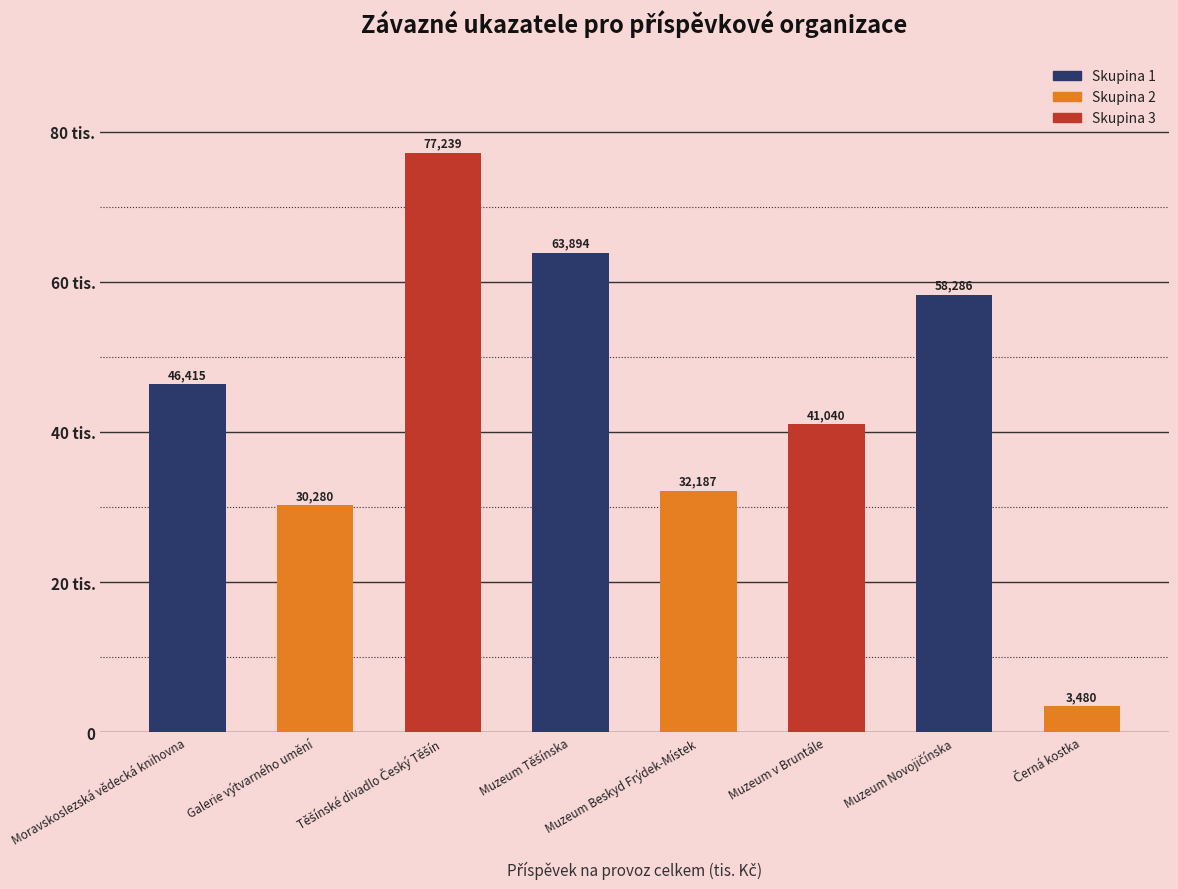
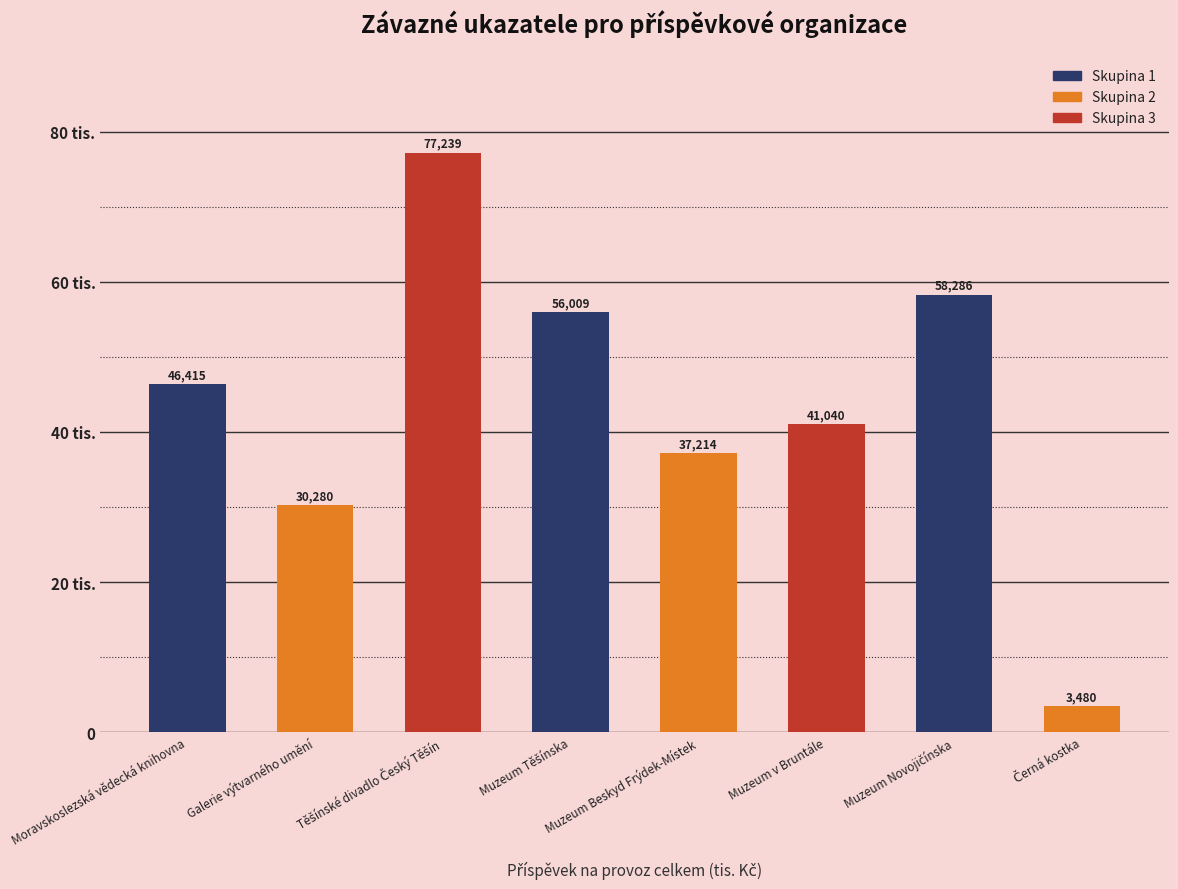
Muzeum Těšínska: 63,894 -> 56,009
Muzeum Beskyd Frýdek-Místek: 32,187 -> 37,214
